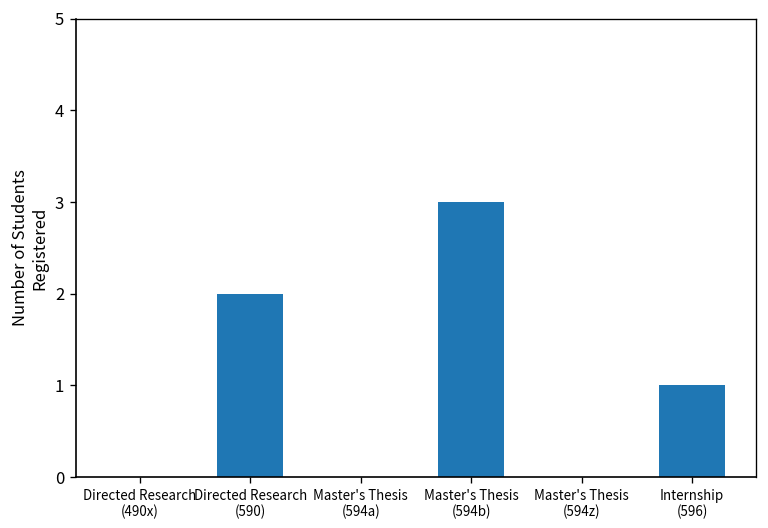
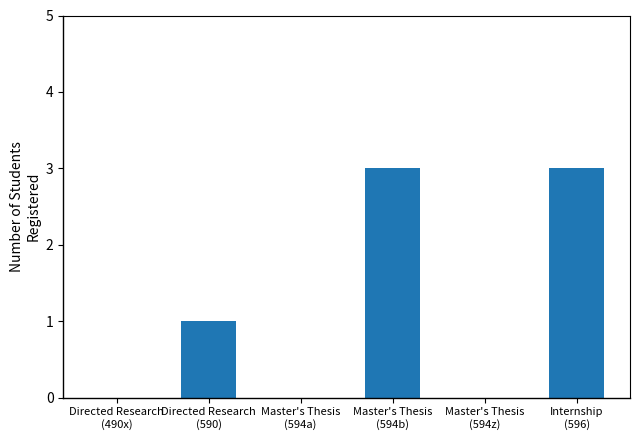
Directed Research (590): 2 -> 1
Internship (596): 1 -> 3
